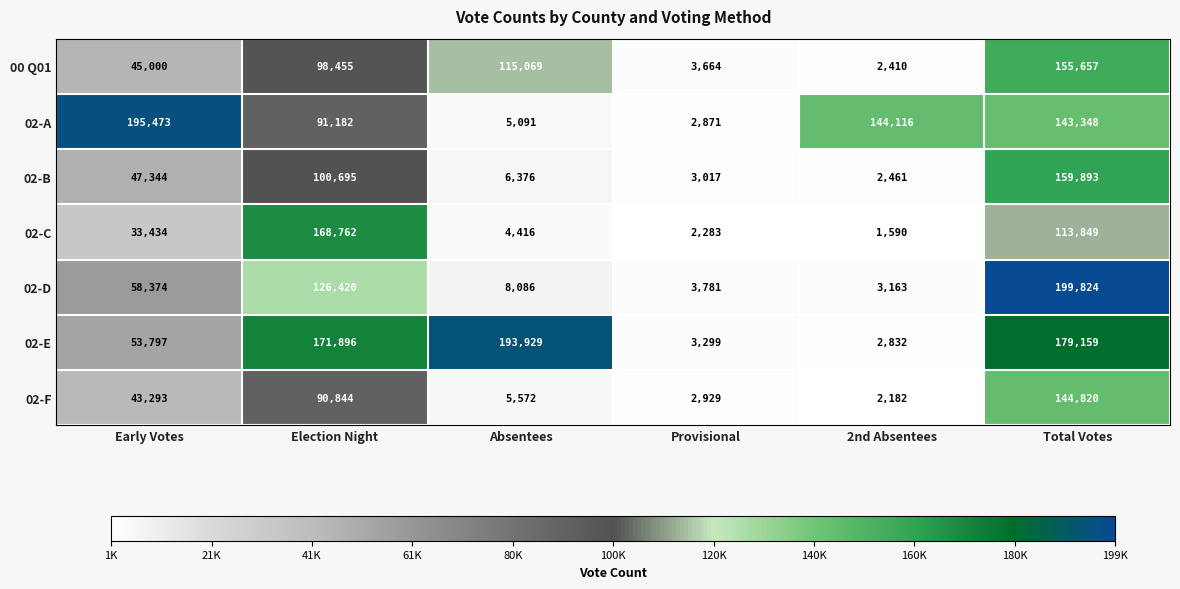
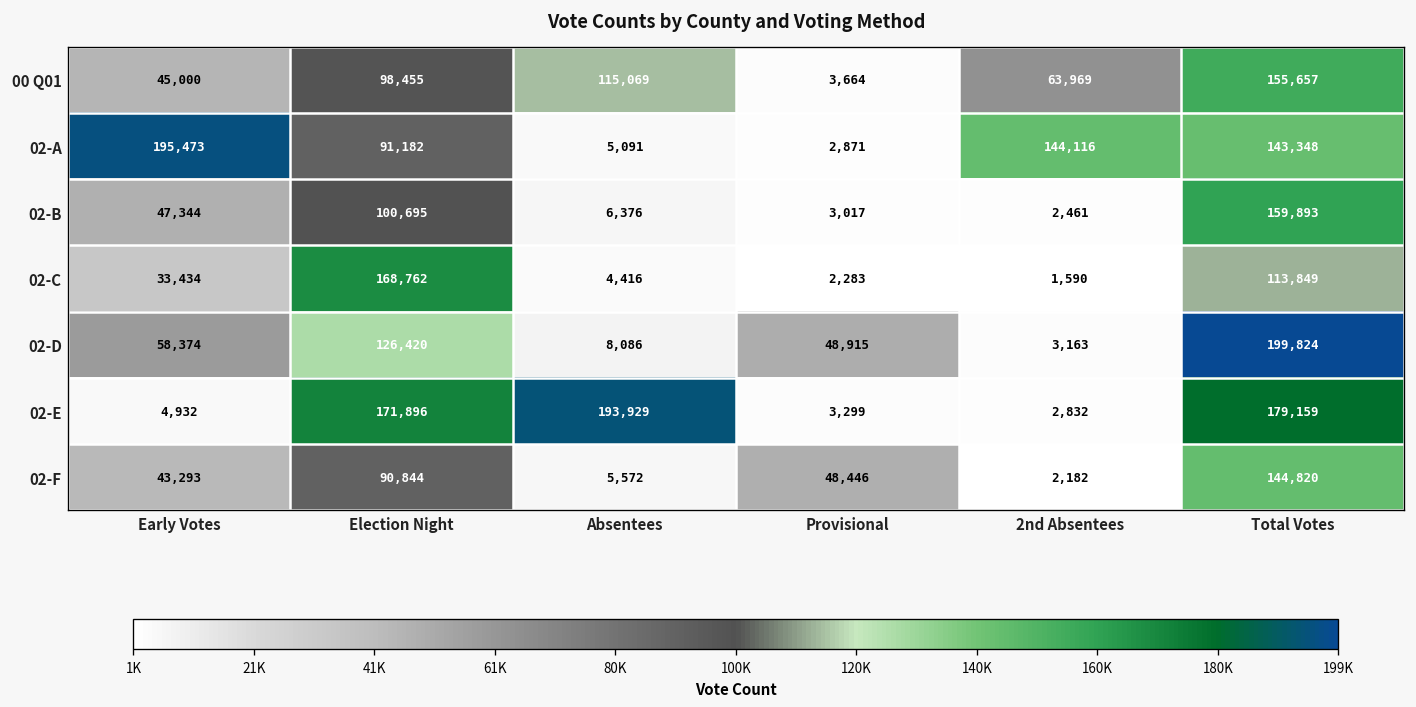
00 Q01, 2nd Absentees: 2,410 -> 63,969
02-D, Provisional: 3,781 -> 48,915
02-E, Early Votes: 53,797 -> 4,932
02-F, Provisional: 2,929 -> 48,446
